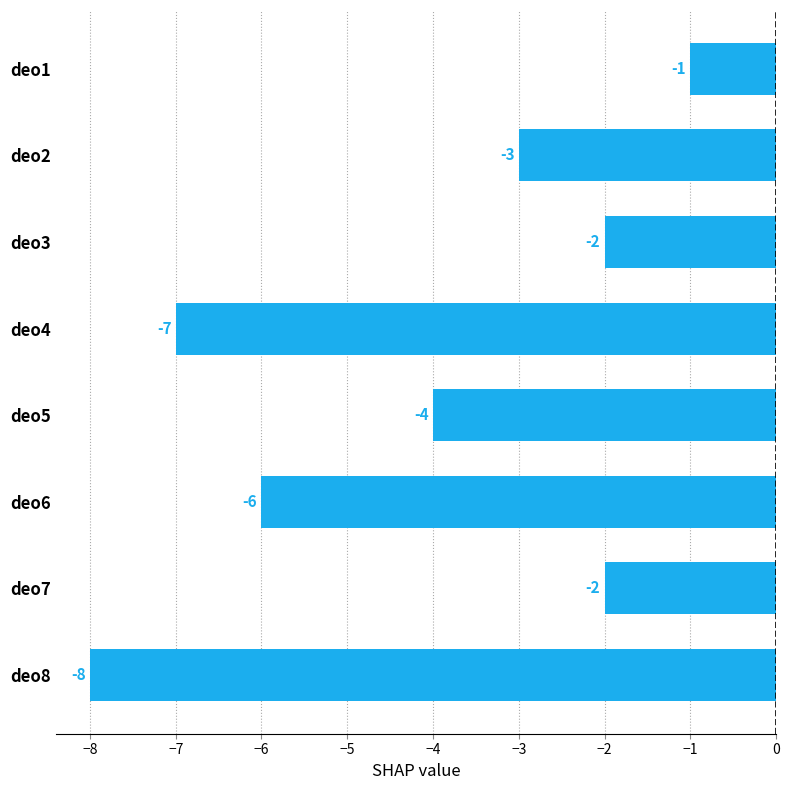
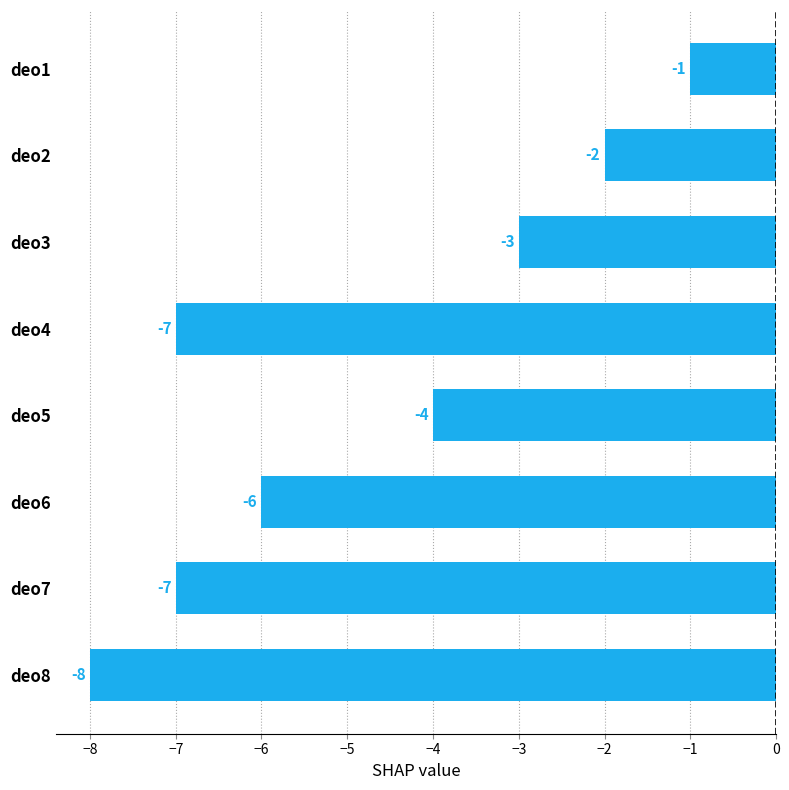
deo2: -3 -> -2
deo3: -2 -> -3
deo7: -2 -> -7
